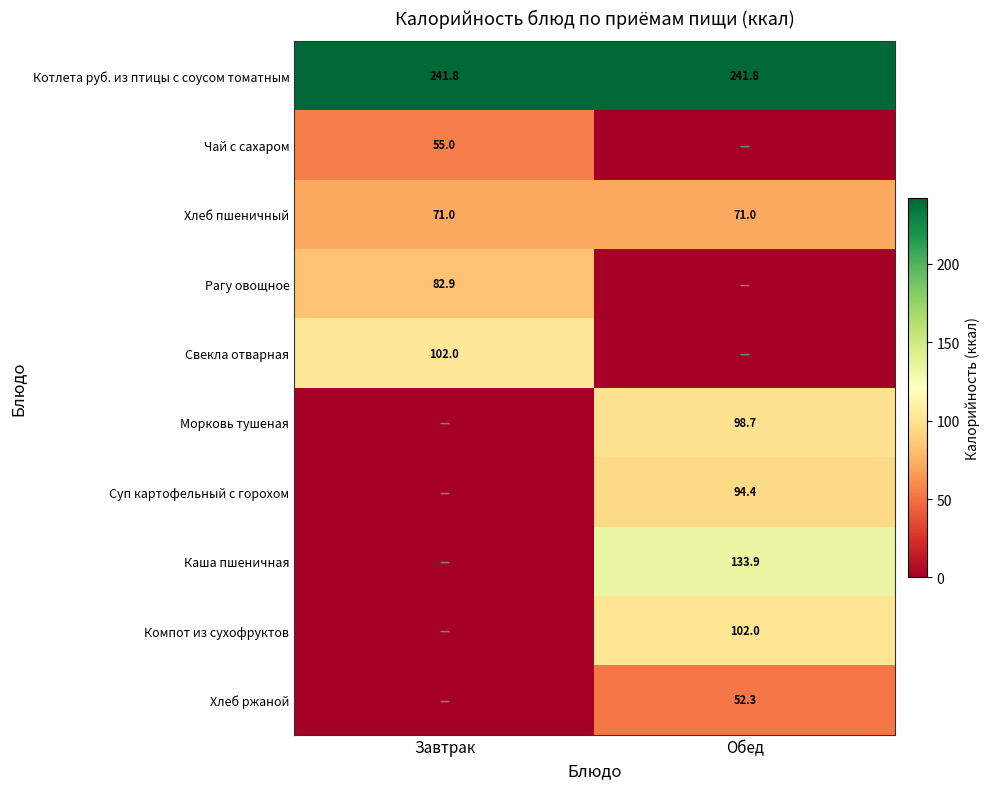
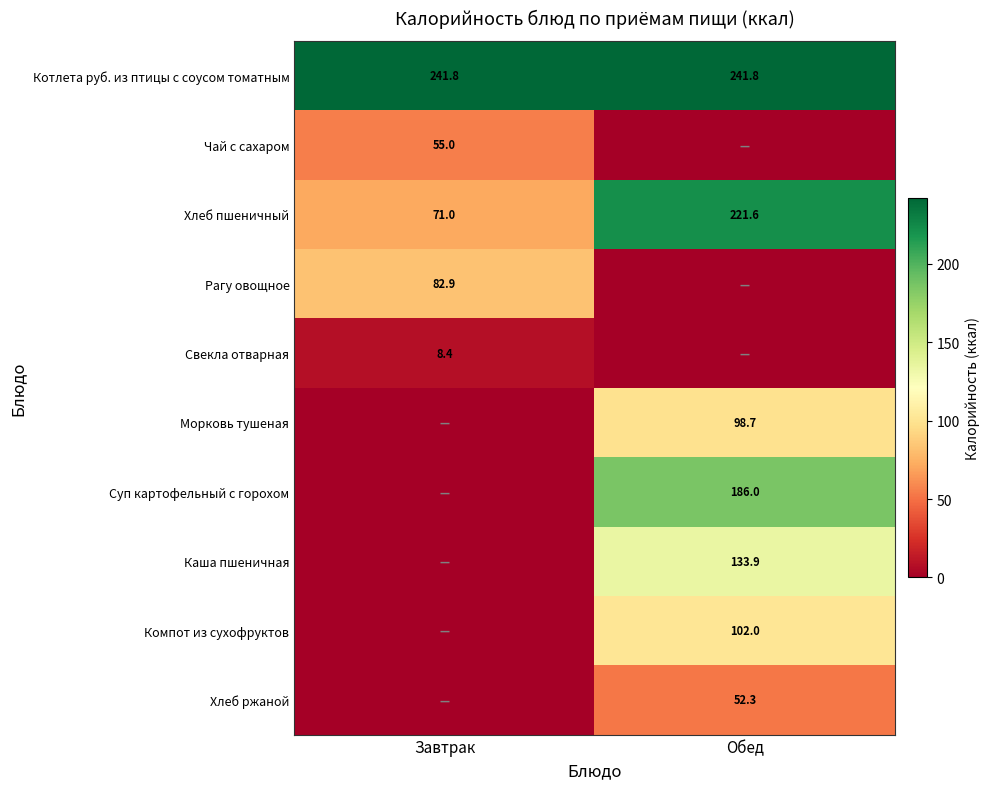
Хлеб пшеничный, Обед: 71.0 -> 221.6
Свекла отварная, Завтрак: 102.0 -> 8.4
Суп картофельный с горохом, Обед: 94.4 -> 186.0
